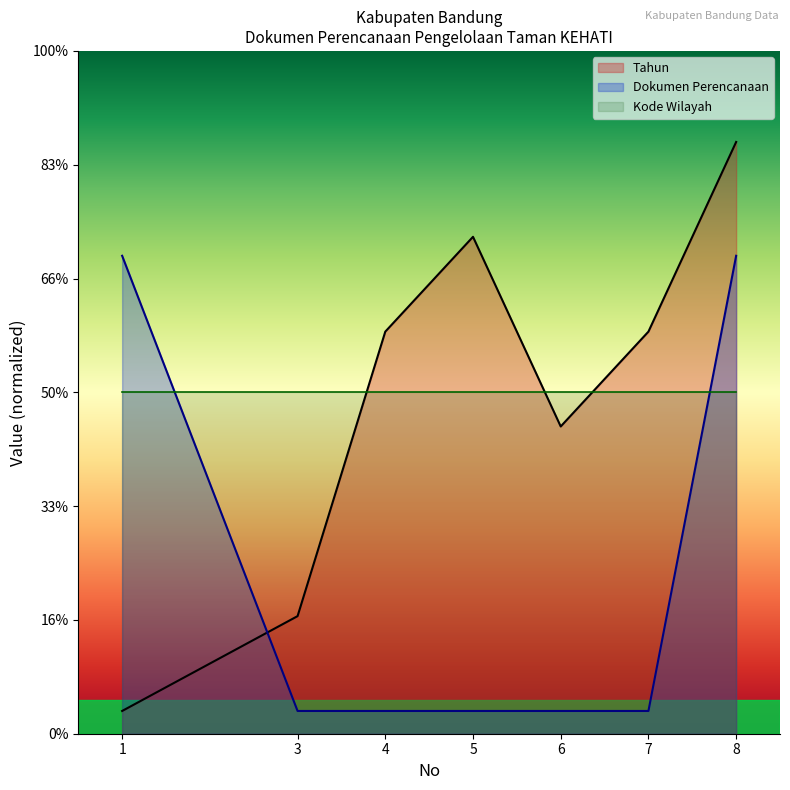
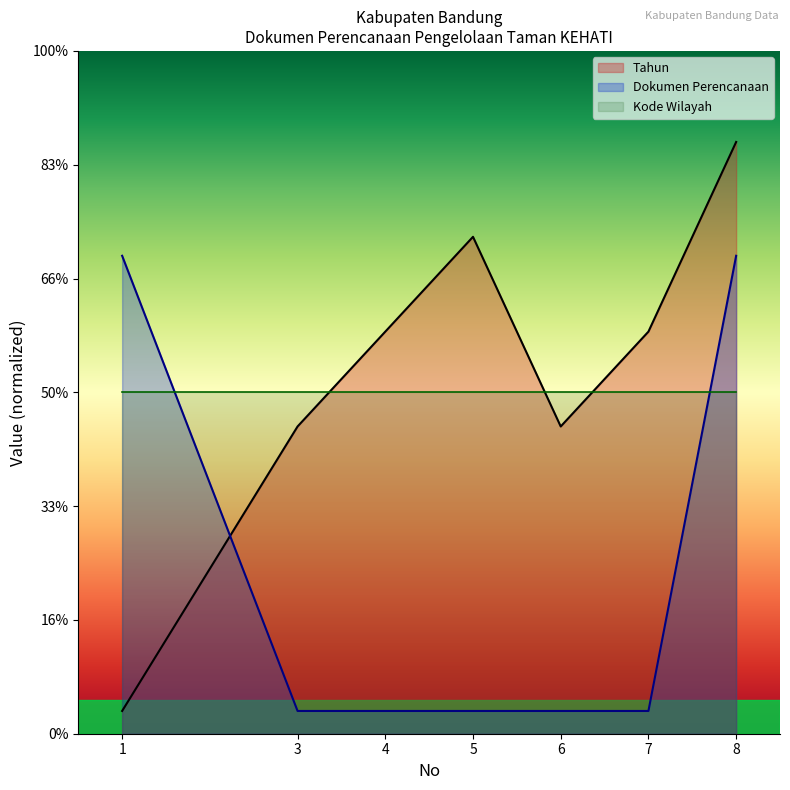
Tahun, 3: 17% -> 45%
